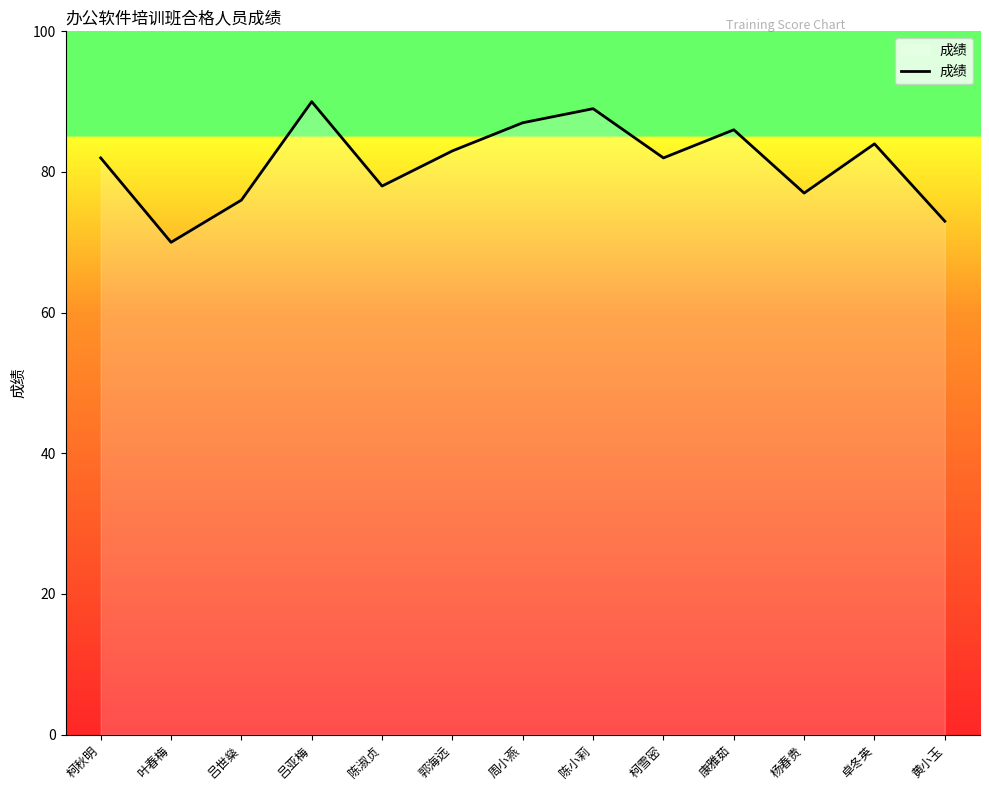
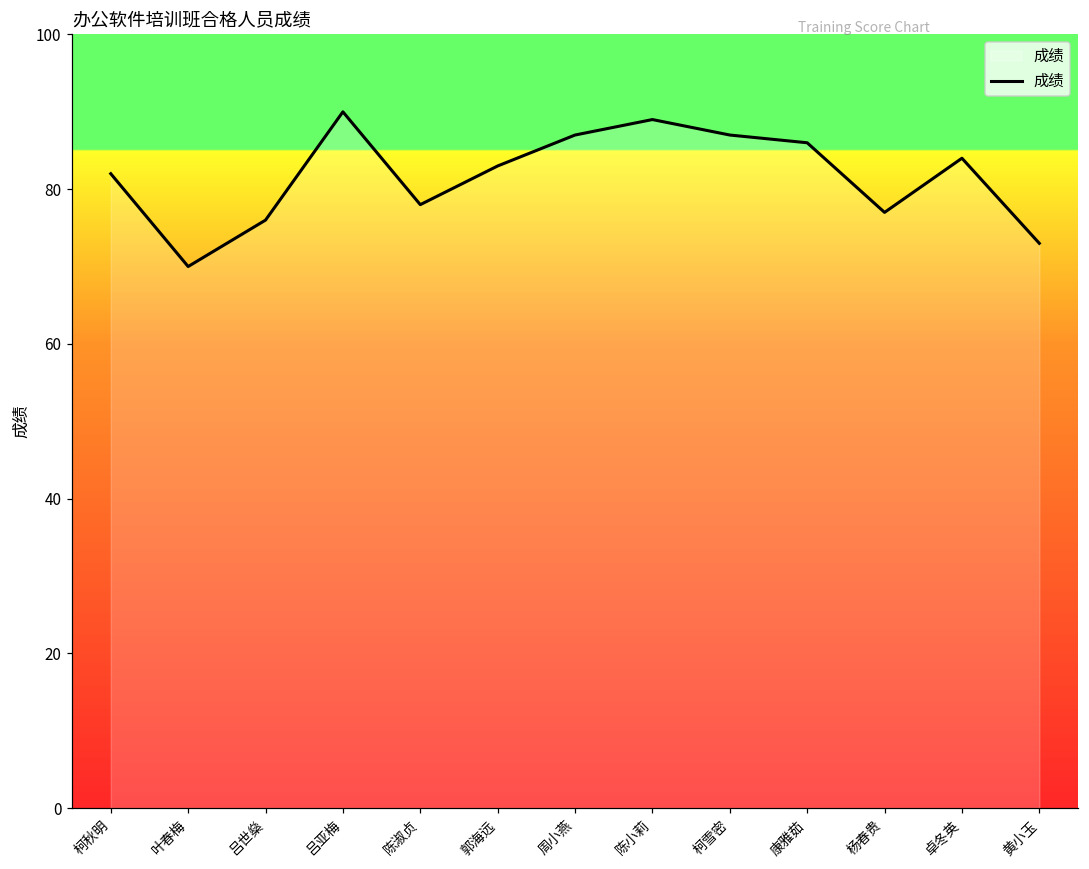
柯雪密: 82 -> 87
